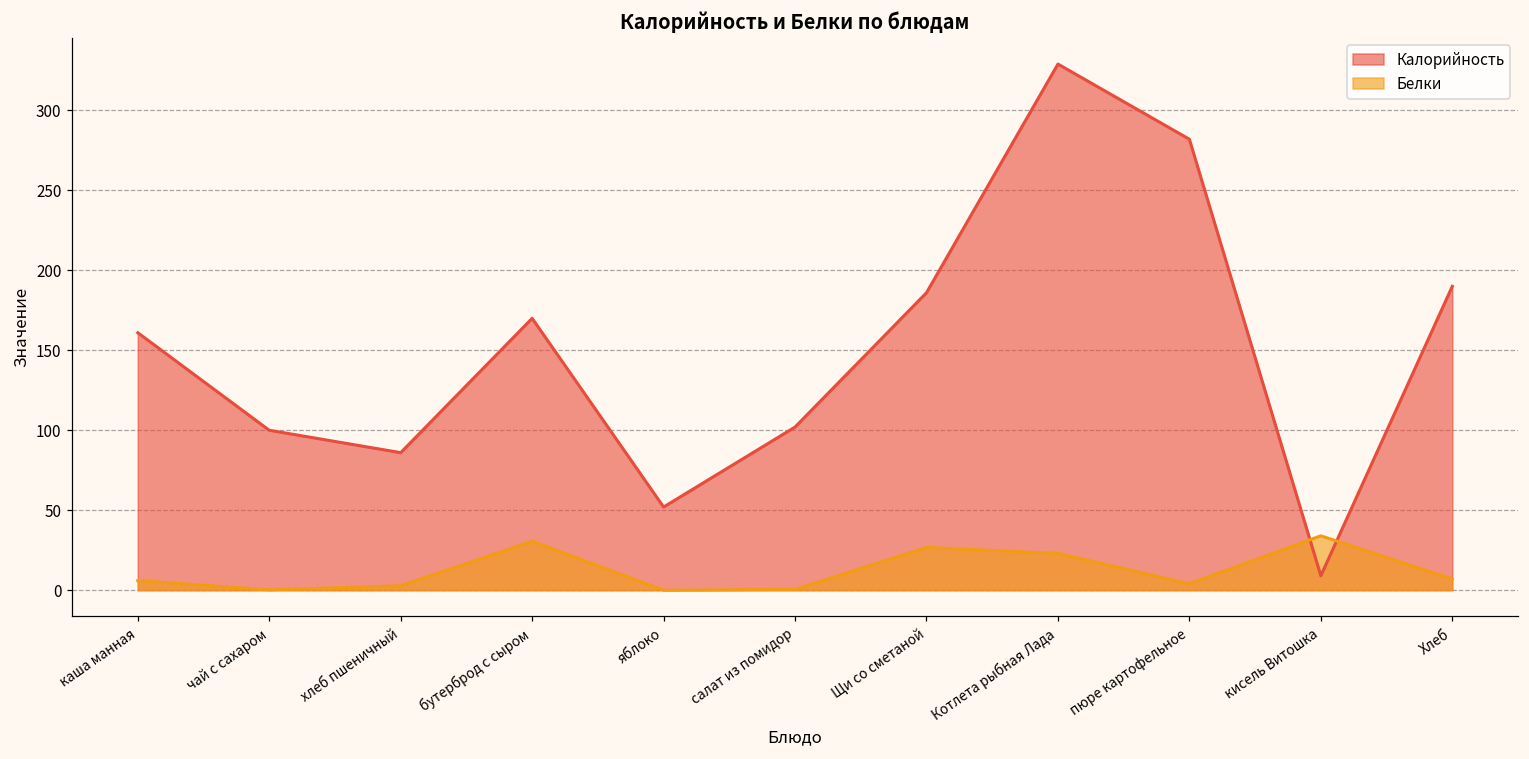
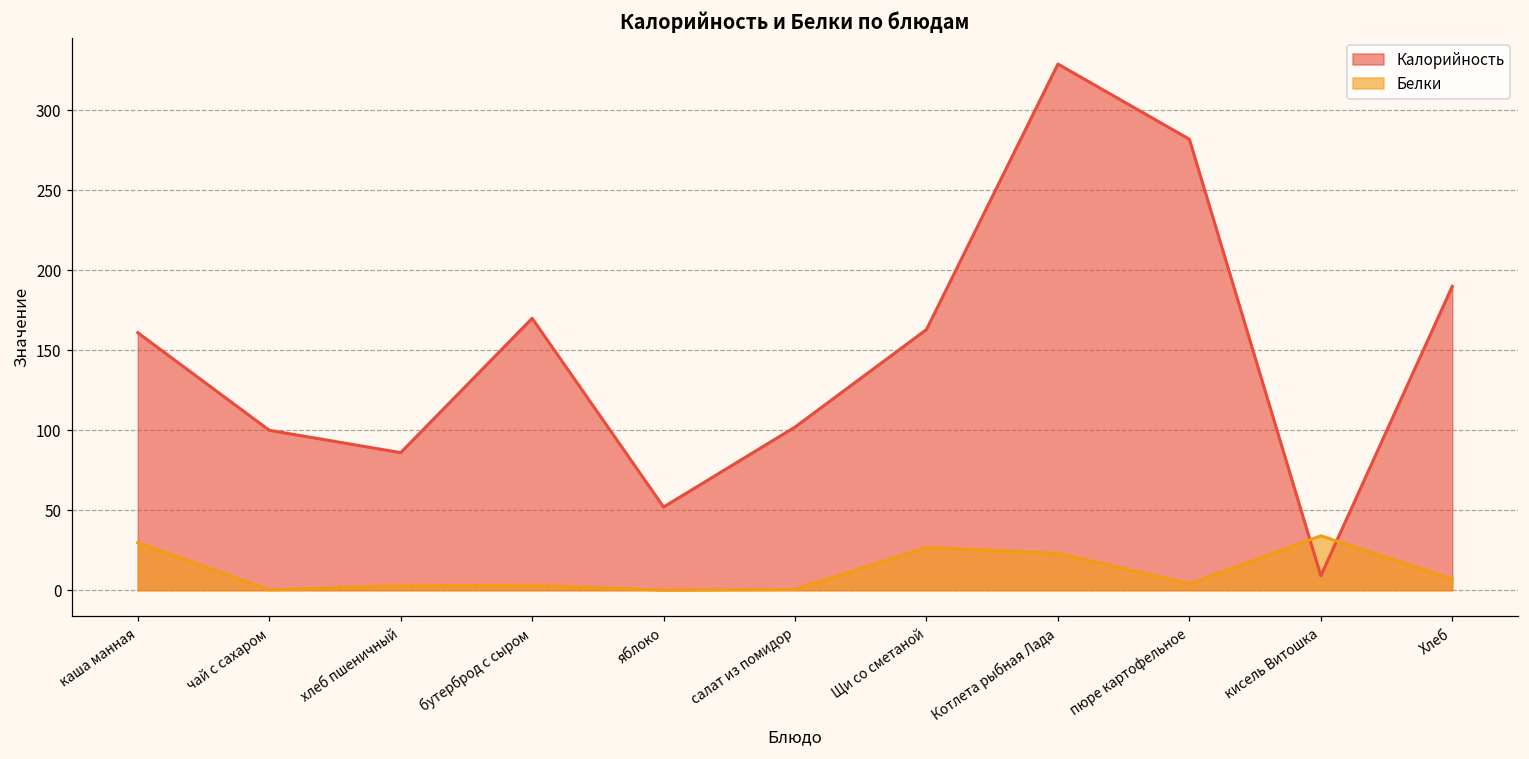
Белки, каша манная: 6 -> 30
Белки, бутерброд с сыром: 31 -> 3
Калорийность, Щи со сметаной: 186 -> 163
